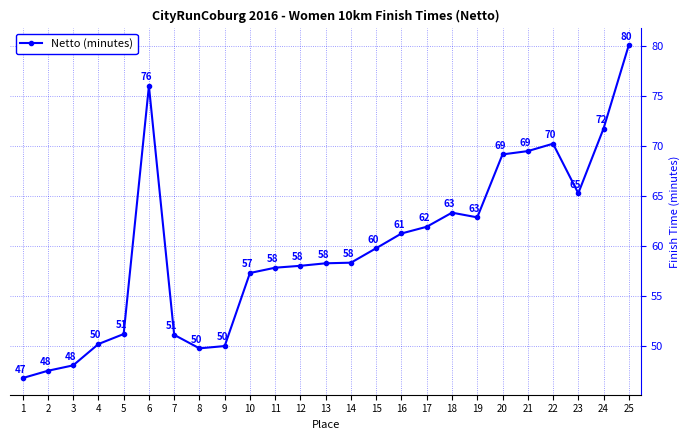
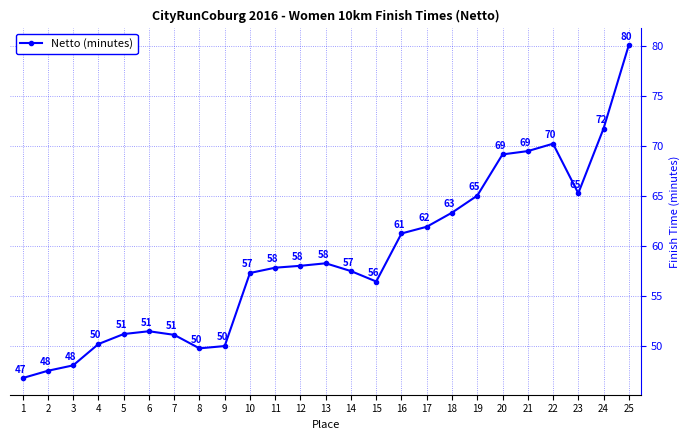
6: 76 -> 51
14: 58 -> 57
15: 60 -> 56
19: 63 -> 65
